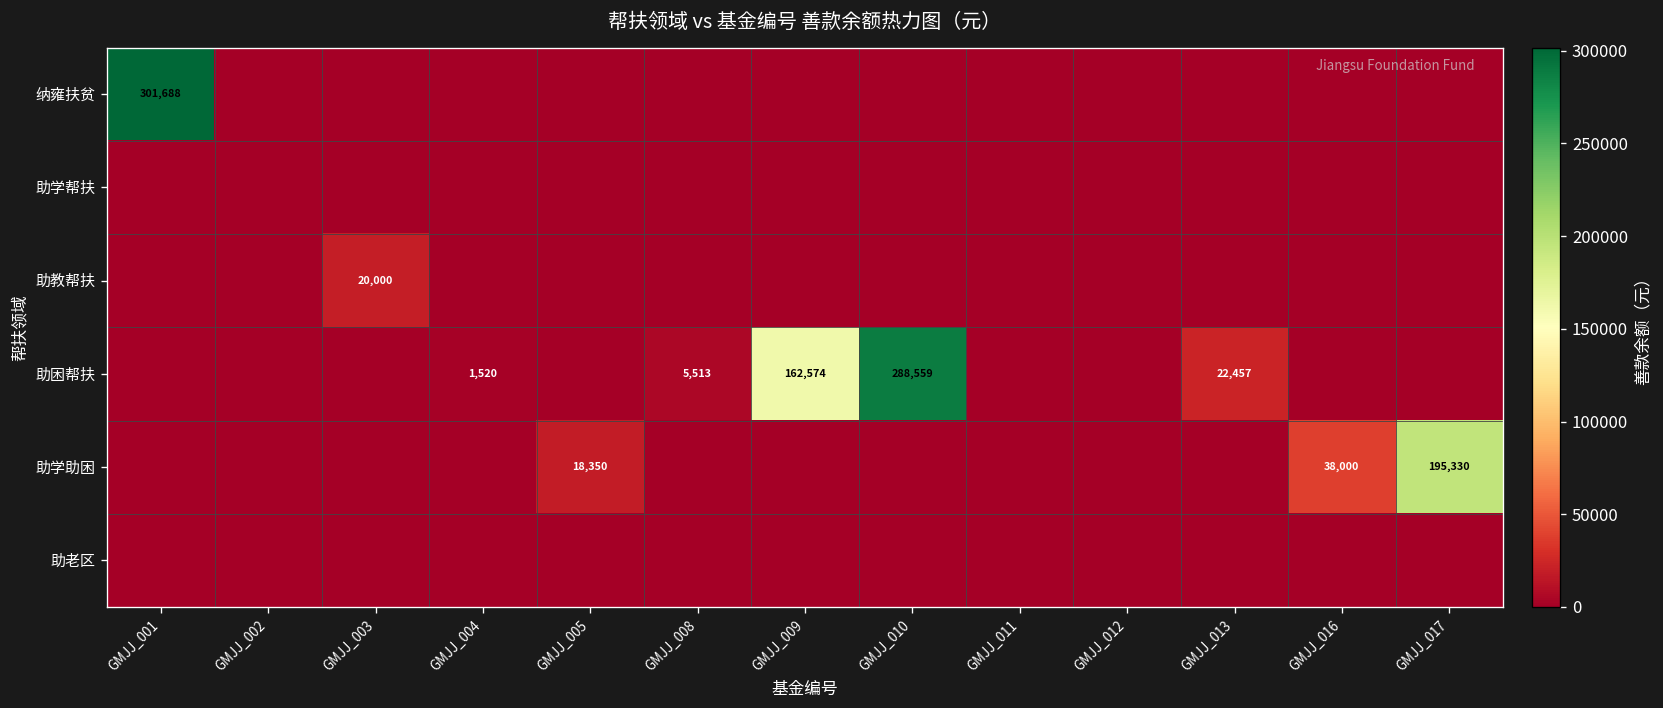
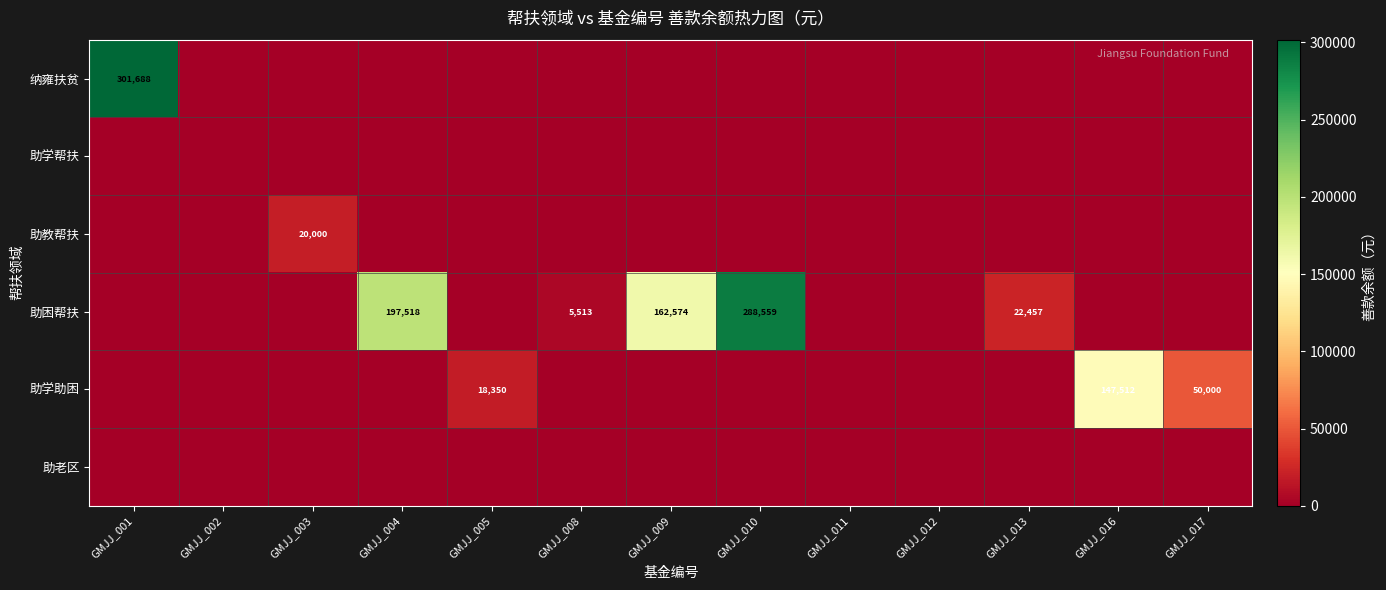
助困帮扶, GMJJ_004: 1,520 -> 197,518
助学助困, GMJJ_016: 38,000 -> 147,512
助学助困, GMJJ_017: 195,330 -> 50,000
